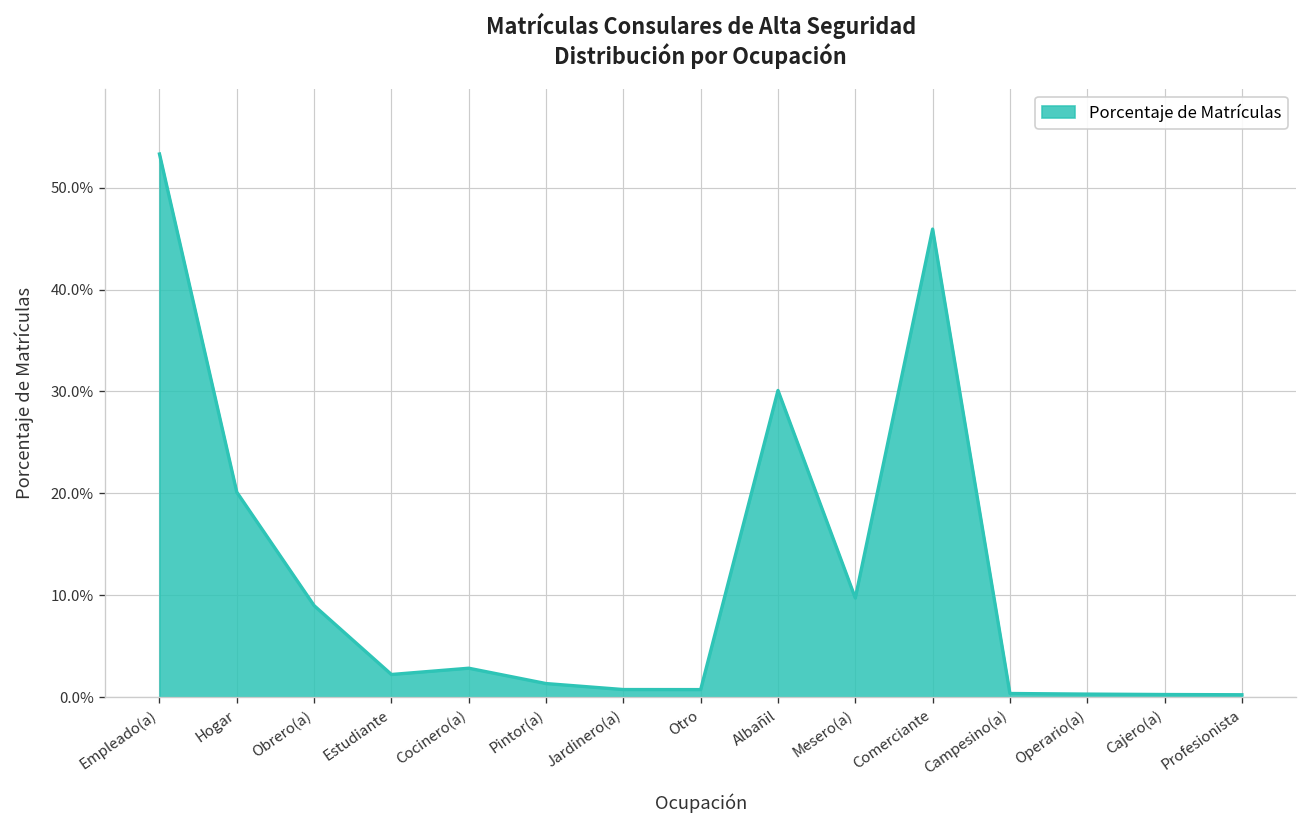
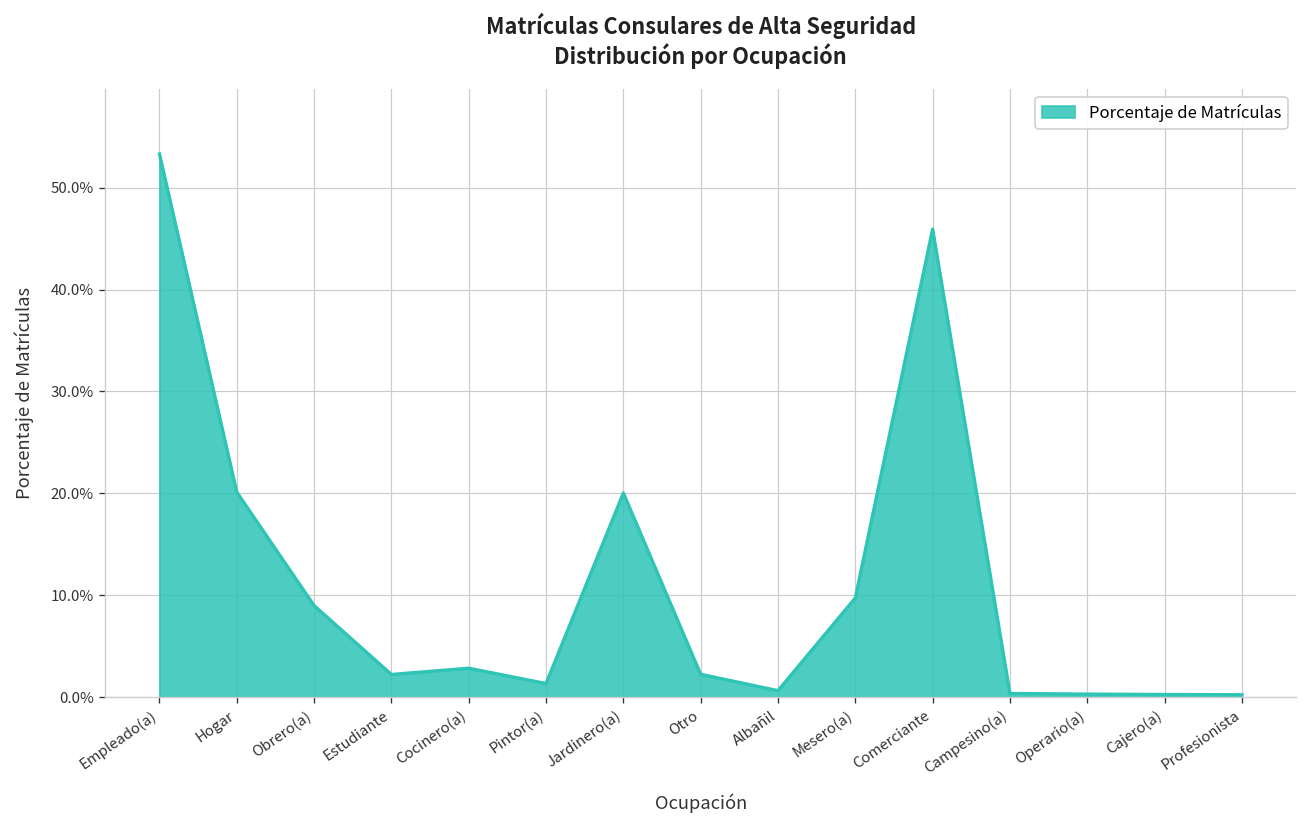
Jardinero(a): 1% -> 20%
Otro: 1% -> 2%
Albañil: 30% -> 1%
